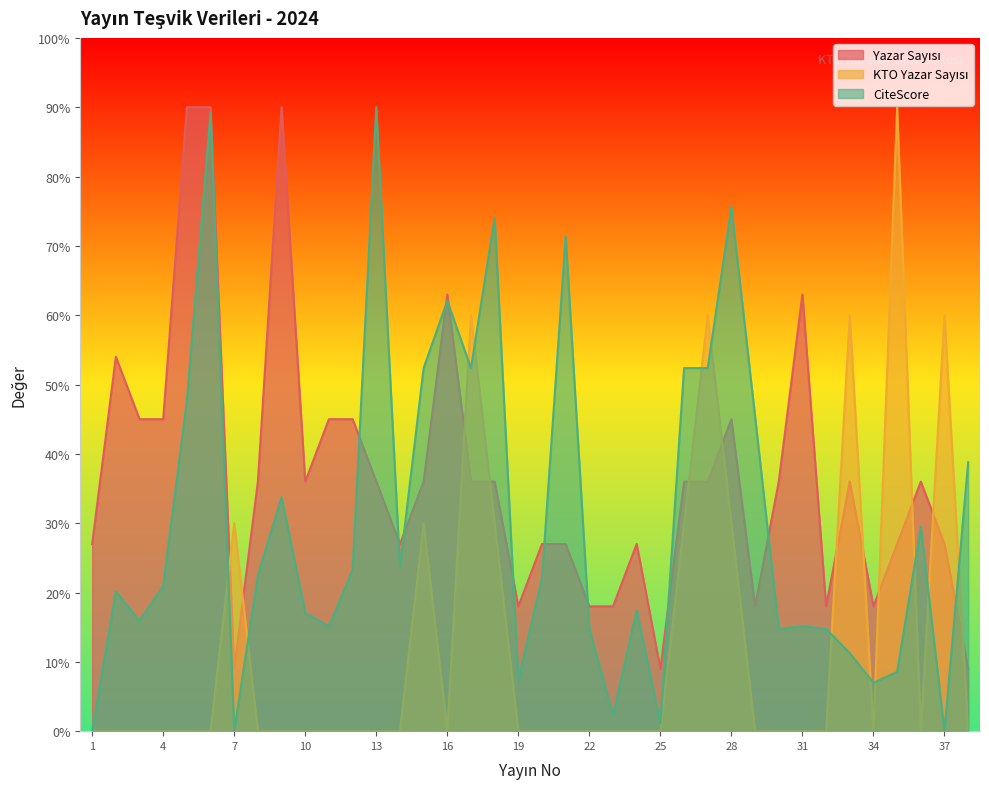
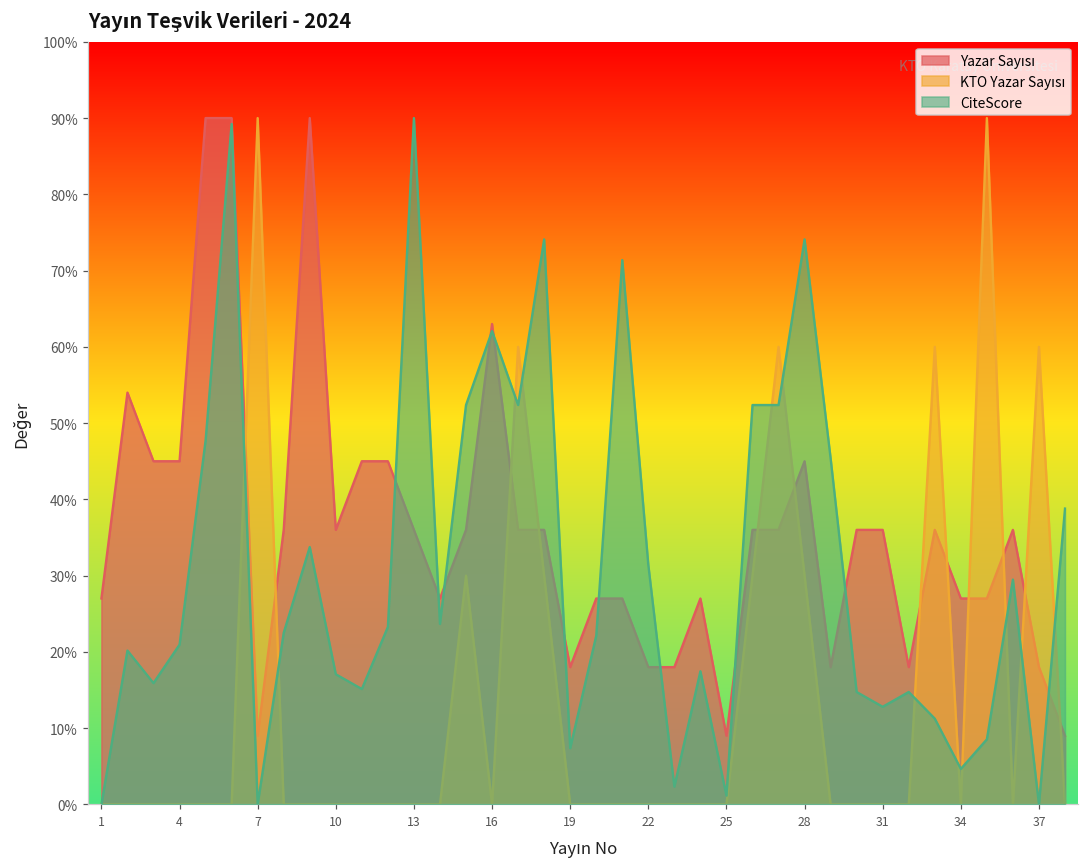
KTO Yazar Sayısı, 7: 30% -> 90%
CiteScore, 22: 15% -> 31%
CiteScore, 28: 76% -> 74%
Yazar Sayısı, 31: 63% -> 36%
CiteScore, 31: 15% -> 13%
Yazar Sayısı, 34: 18% -> 27%
CiteScore, 34: 7% -> 5%
Yazar Sayısı, 37: 27% -> 18%
